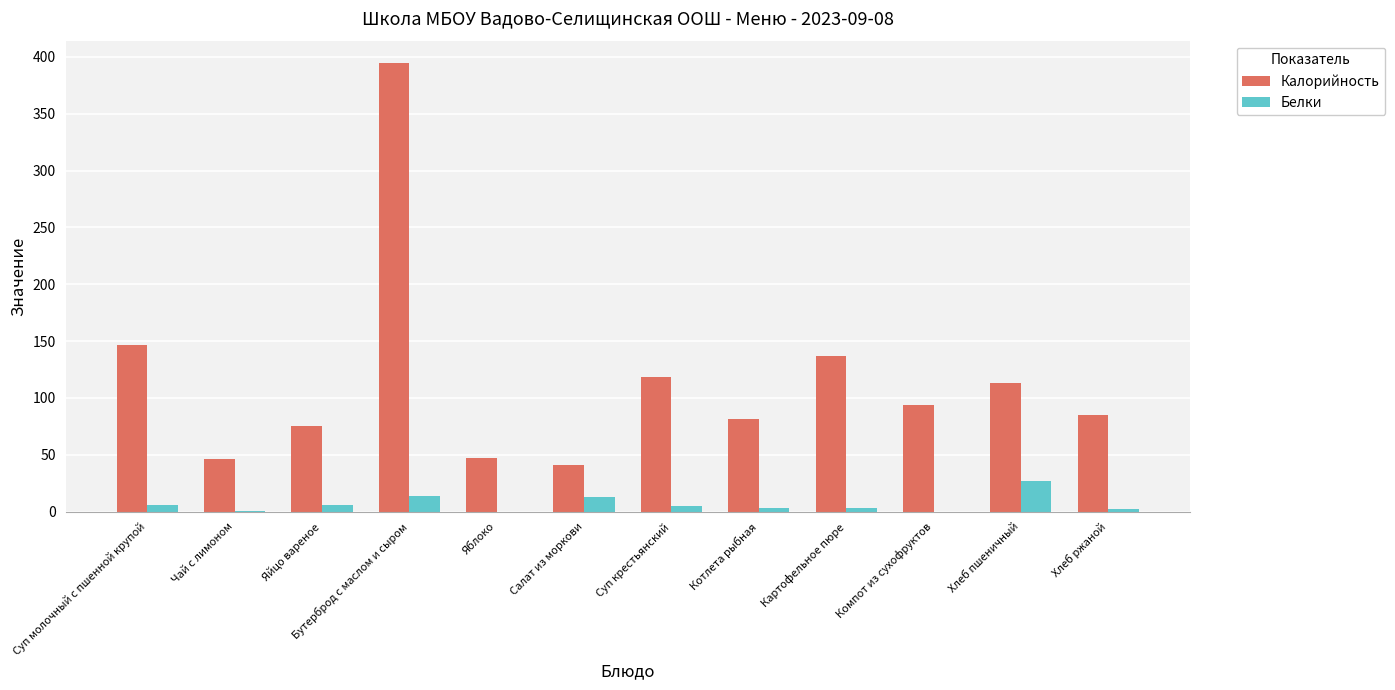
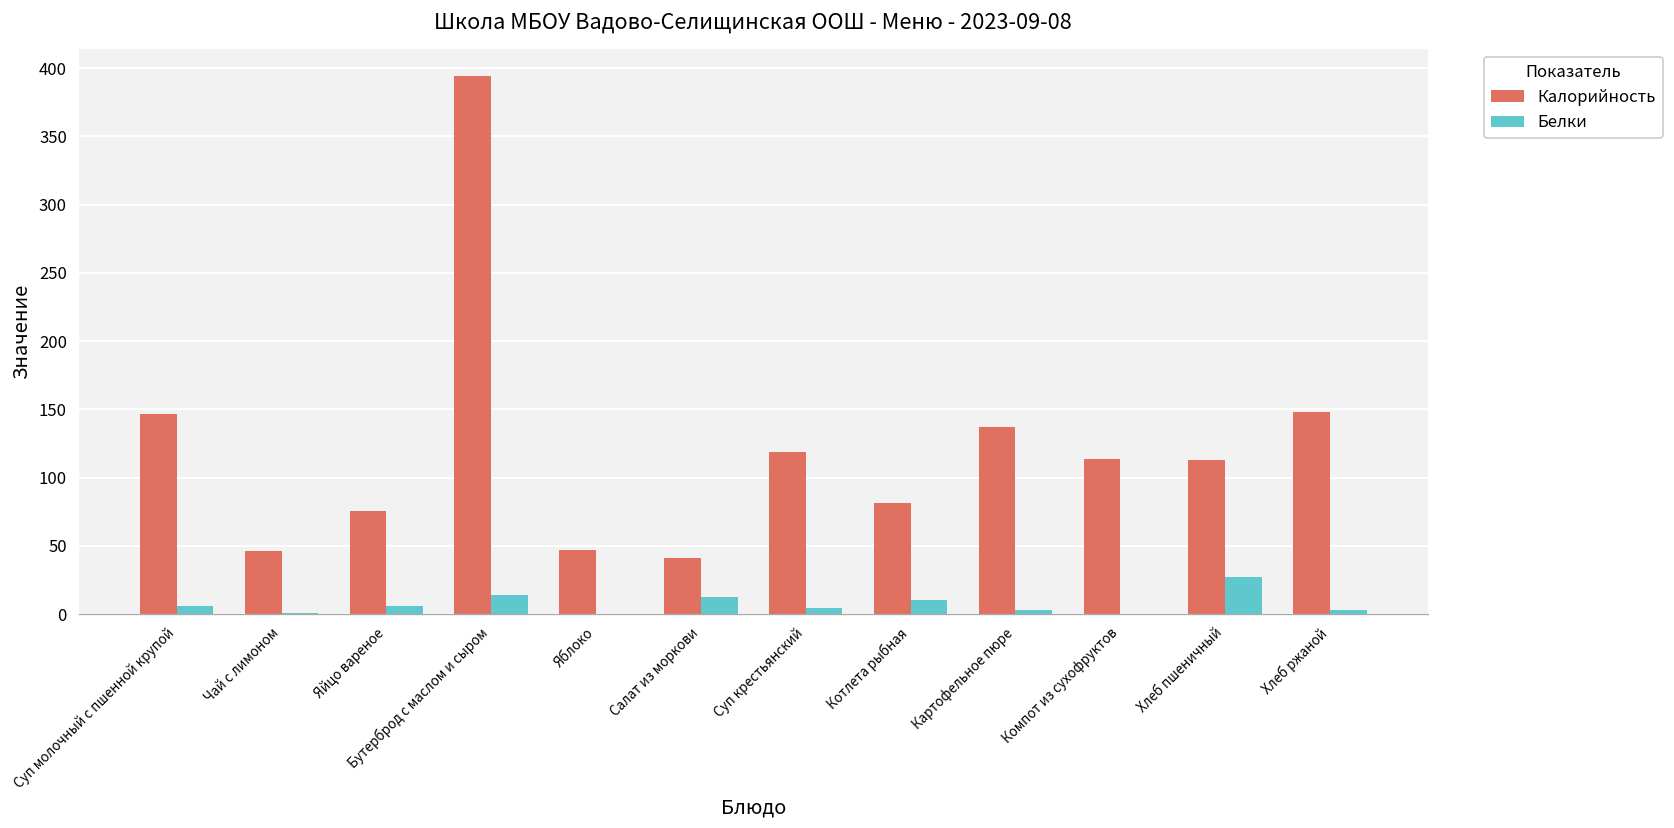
Белки, Котлета рыбная: 4 -> 11
Калорийность, Компот из сухофруктов: 94 -> 114
Калорийность, Хлеб ржаной: 85 -> 148
